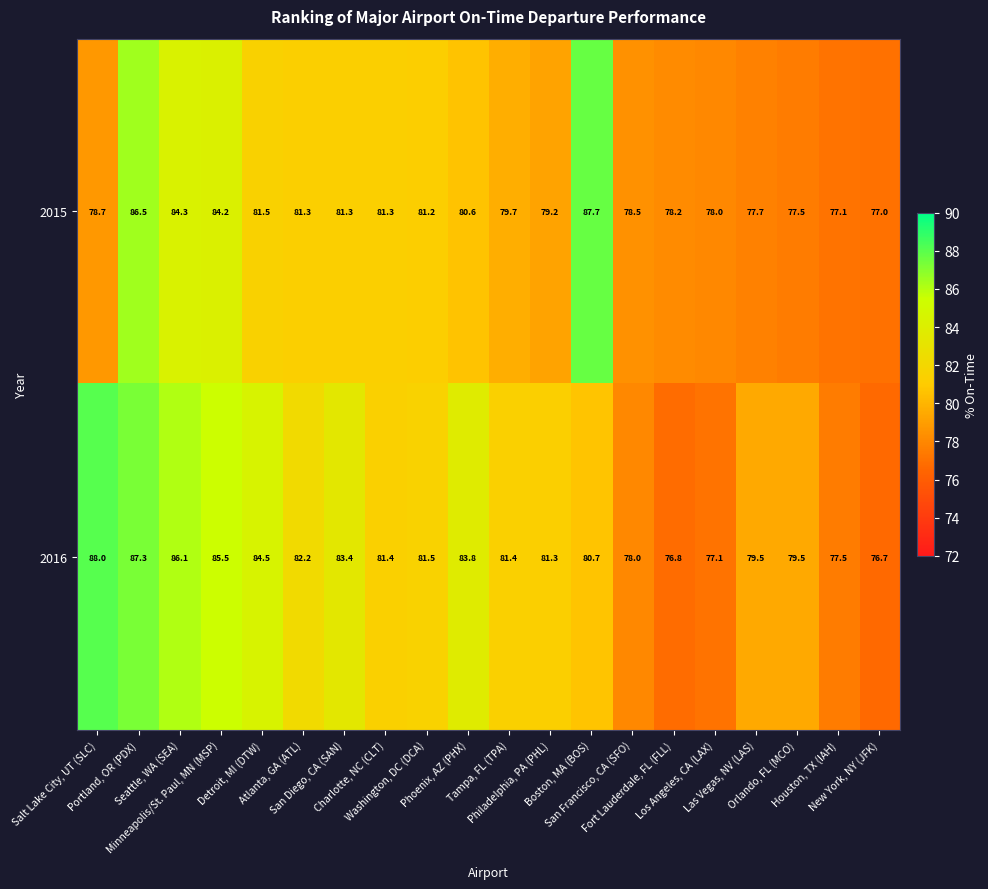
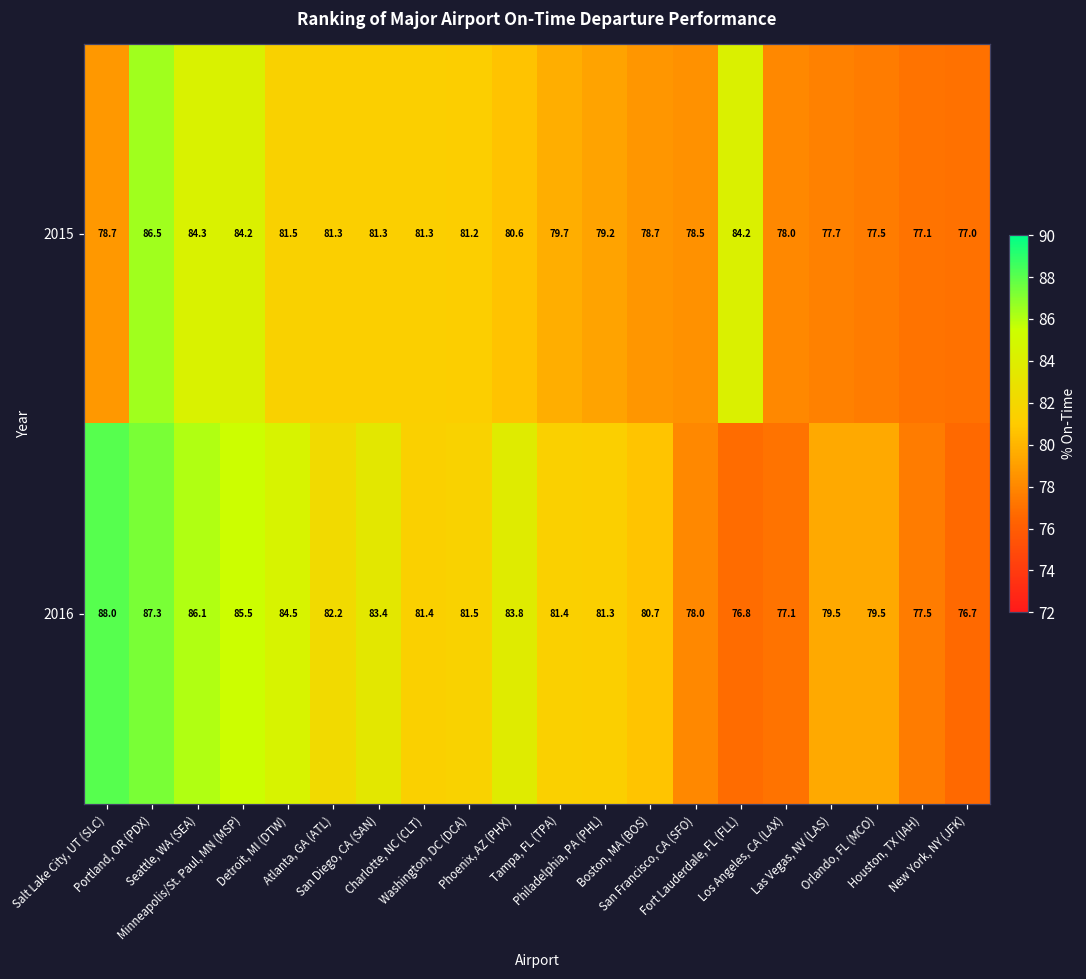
2015, Boston, MA (BOS): 87.7 -> 78.7
2015, Fort Lauderdale, FL (FLL): 78.2 -> 84.2
